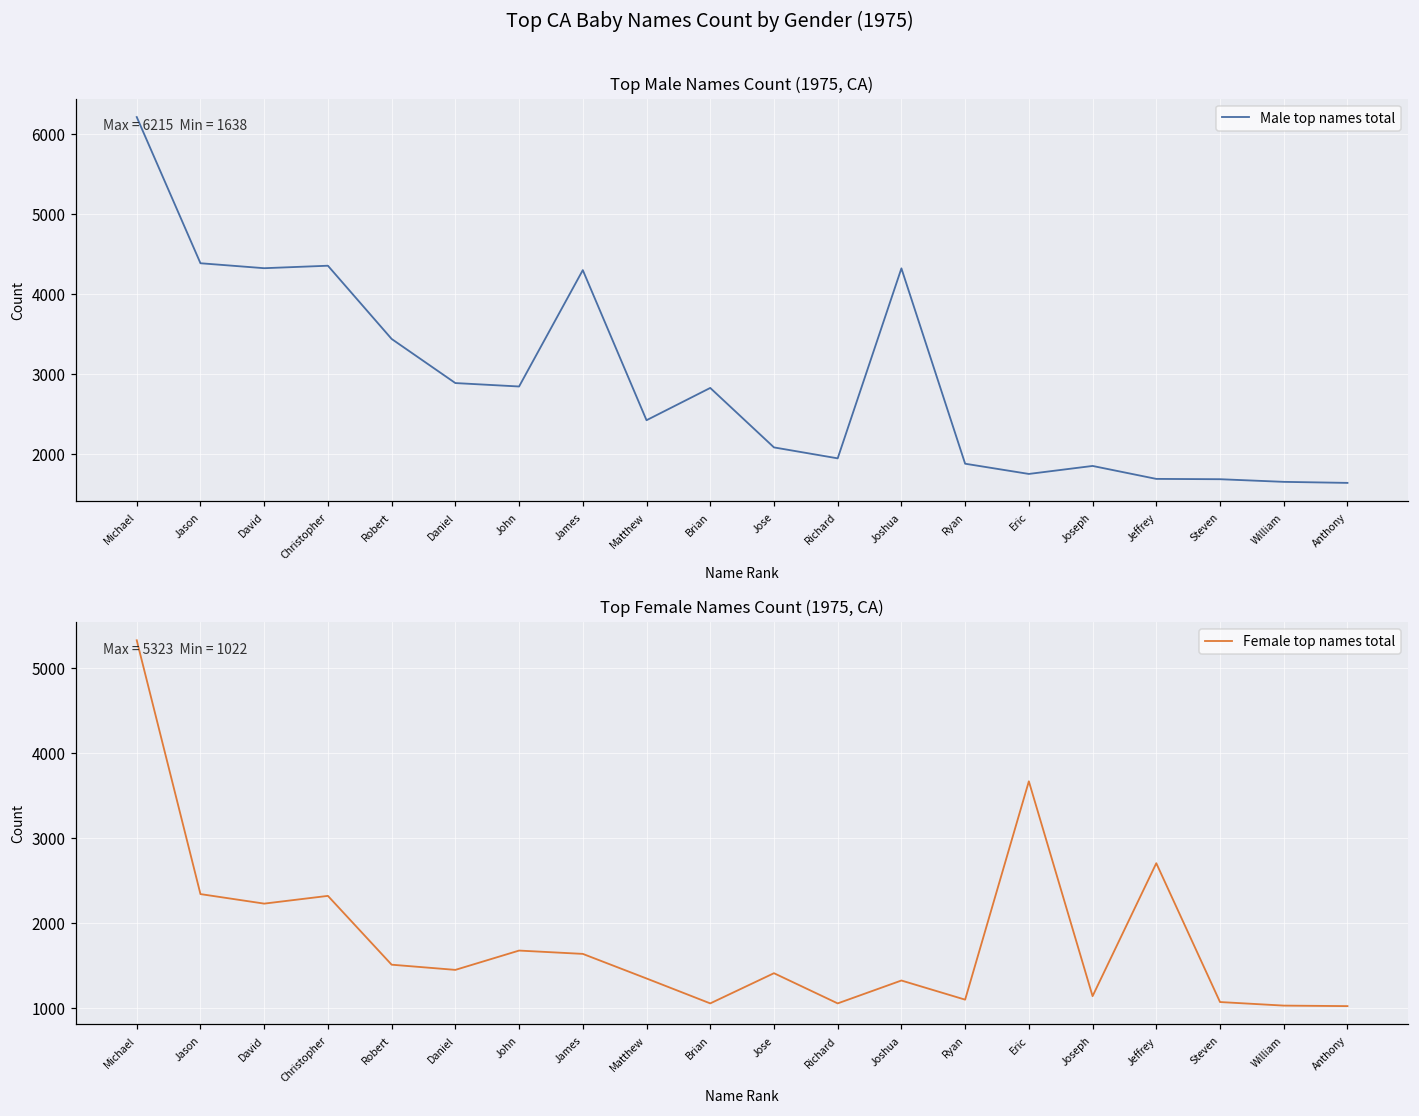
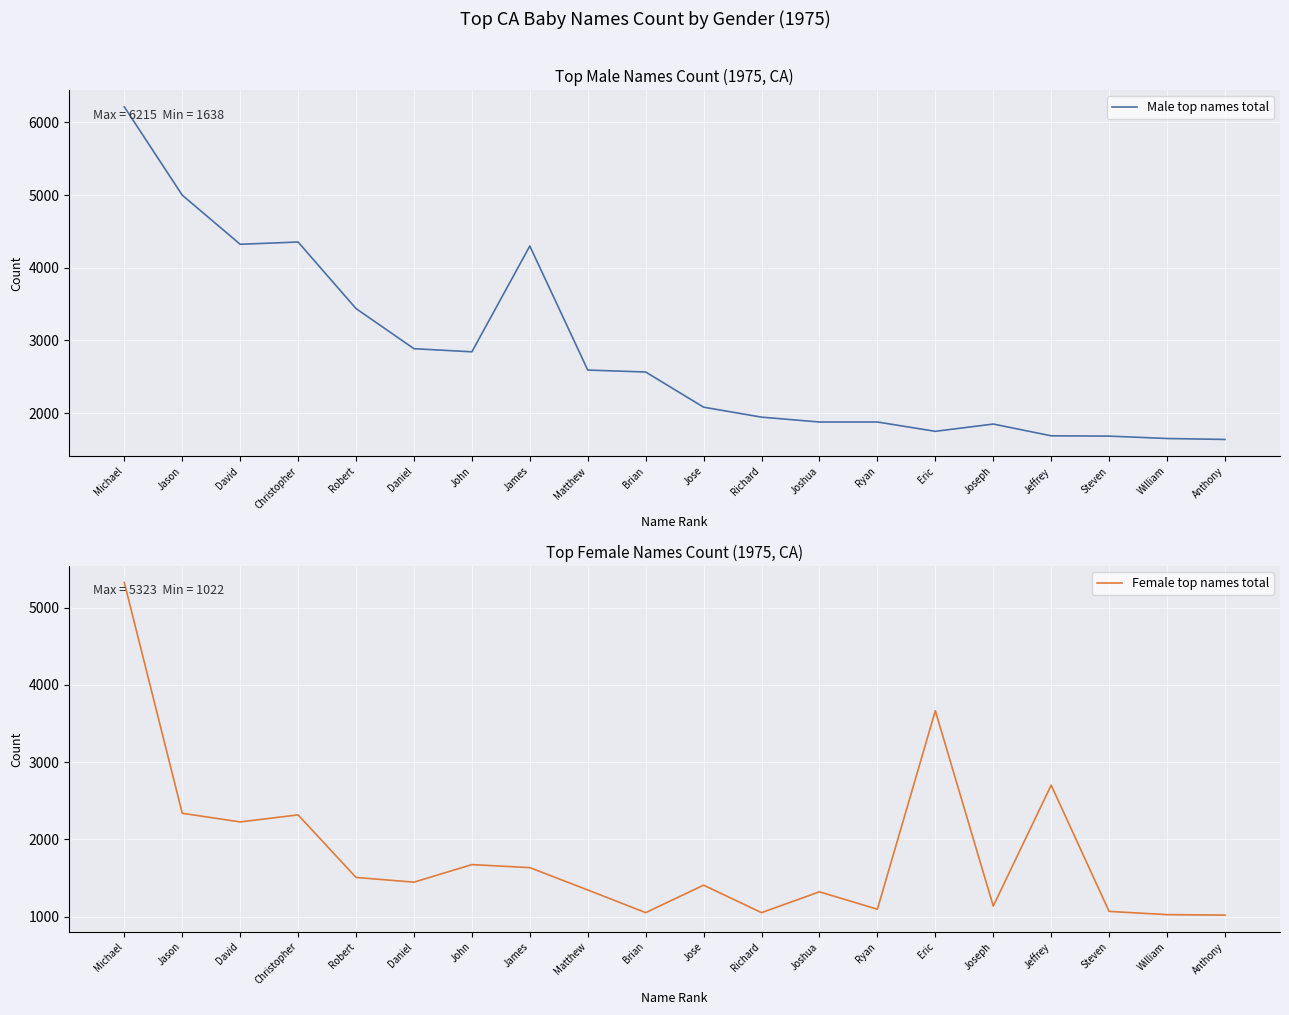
Top Male Names Count (1975, CA), Jason: 4400 -> 5000
Top Male Names Count (1975, CA), Matthew: 2400 -> 2600
Top Male Names Count (1975, CA), Brian: 2800 -> 2600
Top Male Names Count (1975, CA), Joshua: 4300 -> 1900
